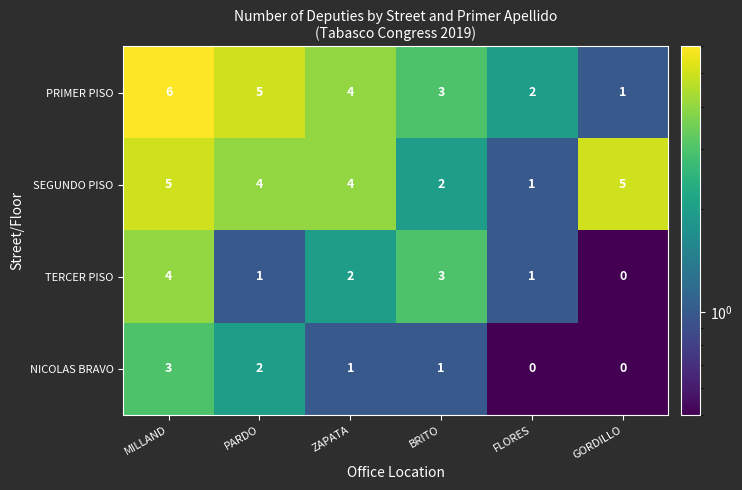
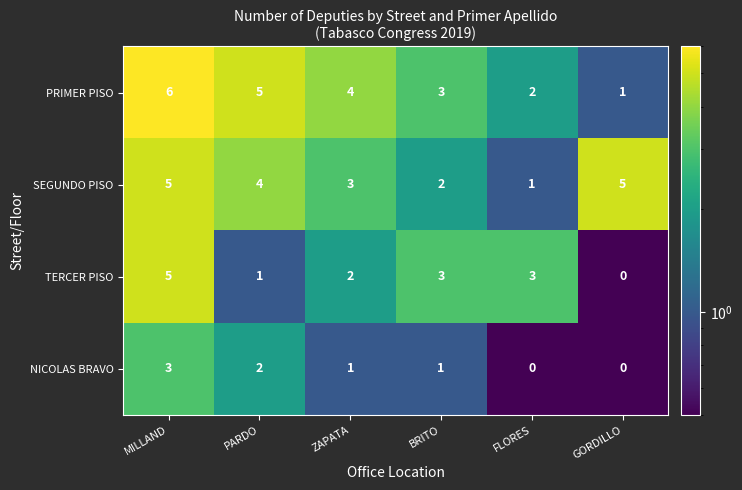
SEGUNDO PISO, ZAPATA: 4 -> 3
TERCER PISO, MILLAND: 4 -> 5
TERCER PISO, FLORES: 1 -> 3
